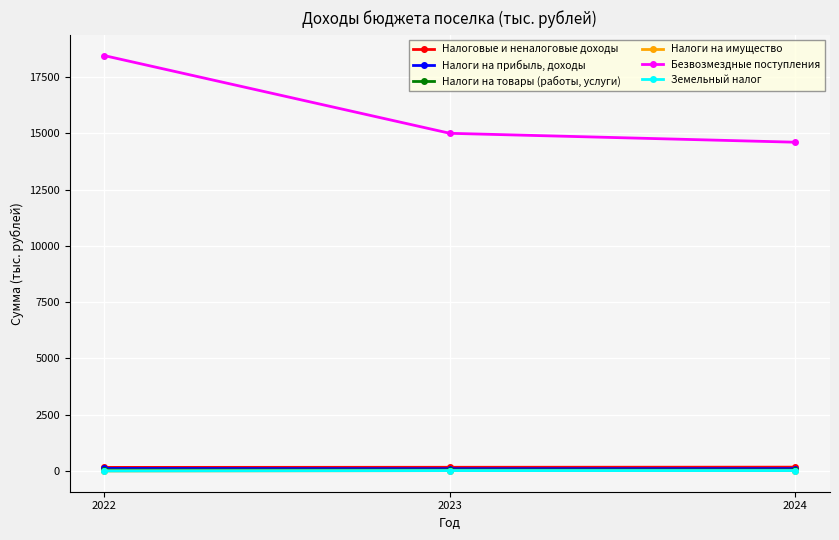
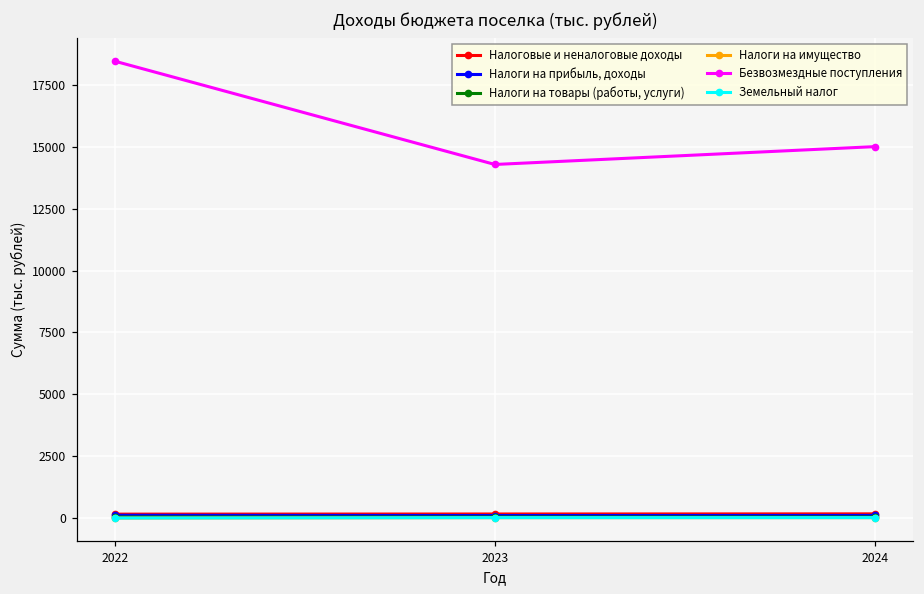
Безвозмездные поступления, 2023: 15000 -> 14300
Безвозмездные поступления, 2024: 14600 -> 15000
